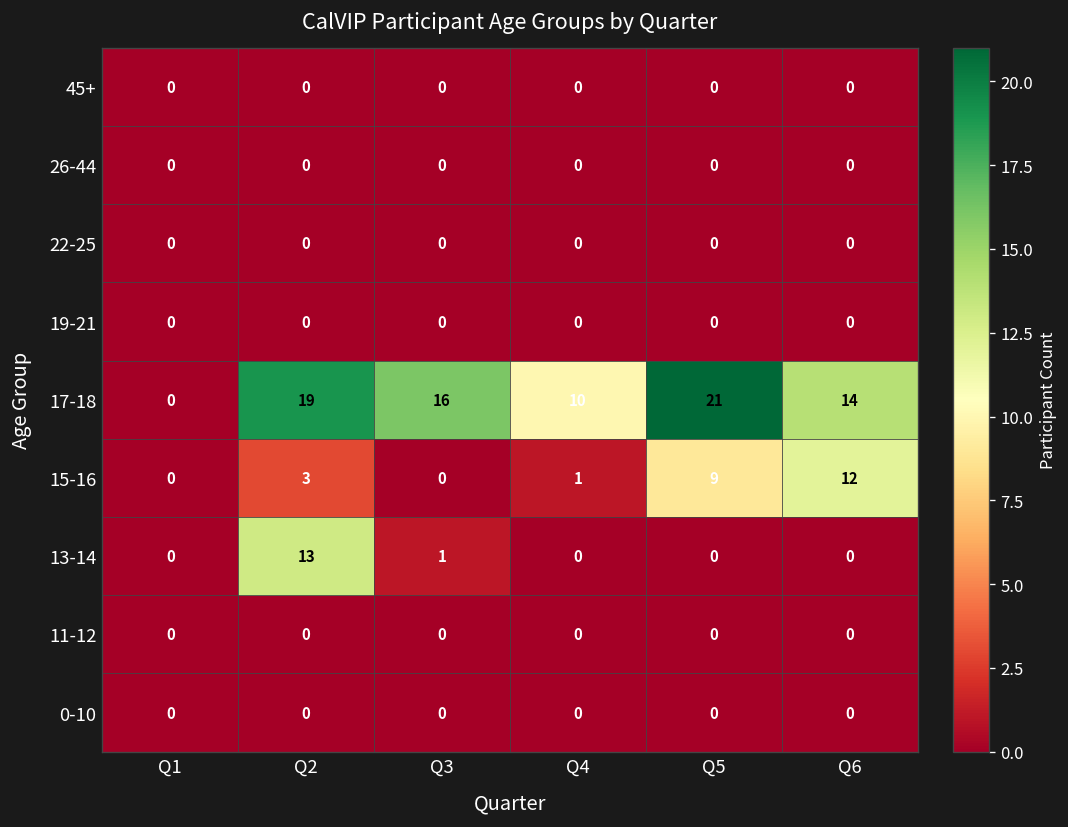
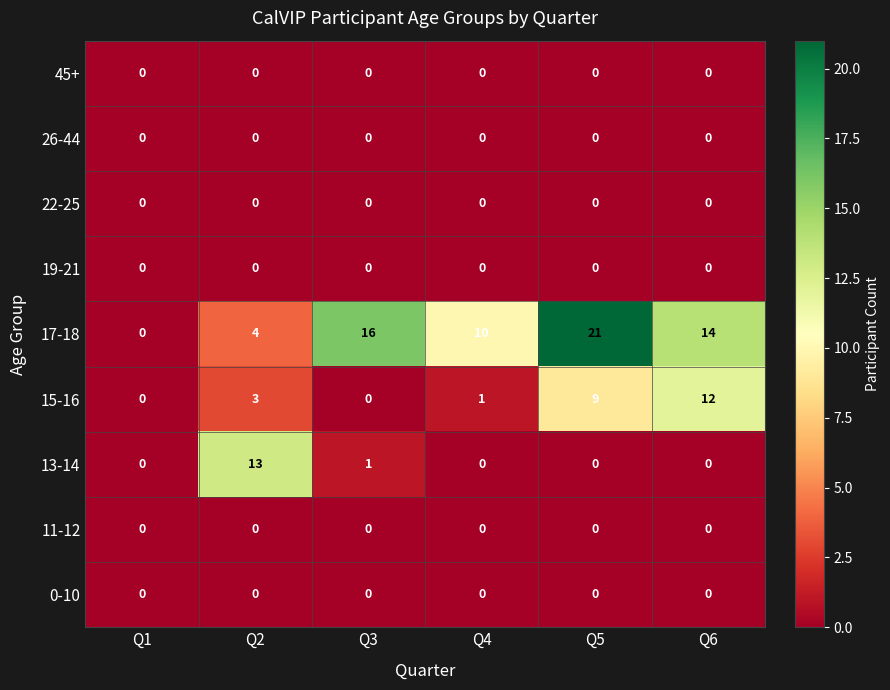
17-18, Q2: 19 -> 4
